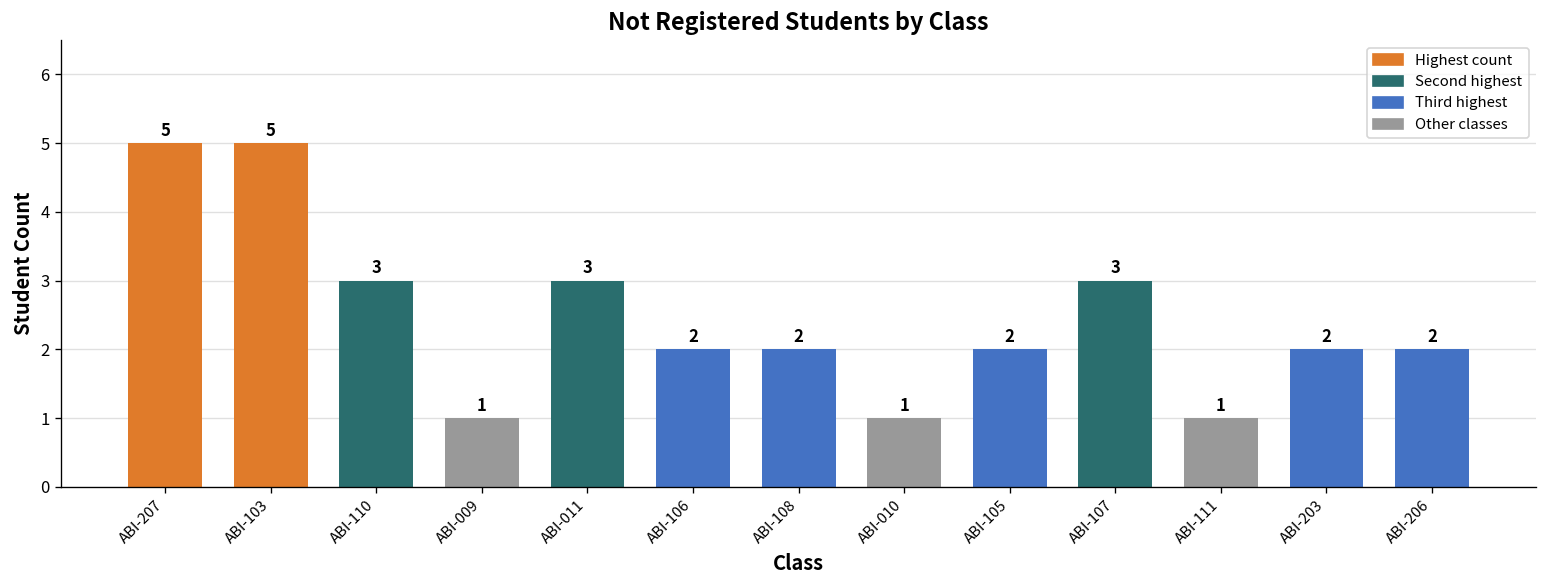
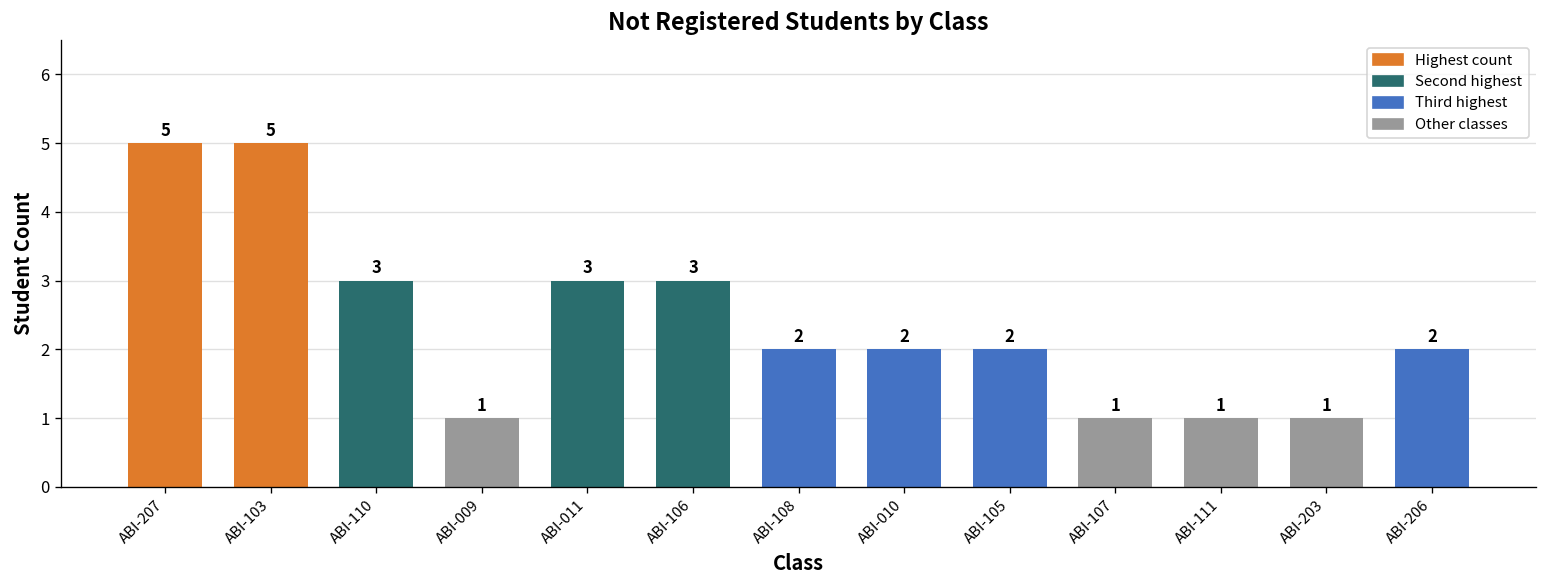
ABI-106: 2 -> 3
ABI-010: 1 -> 2
ABI-107: 3 -> 1
ABI-203: 2 -> 1
